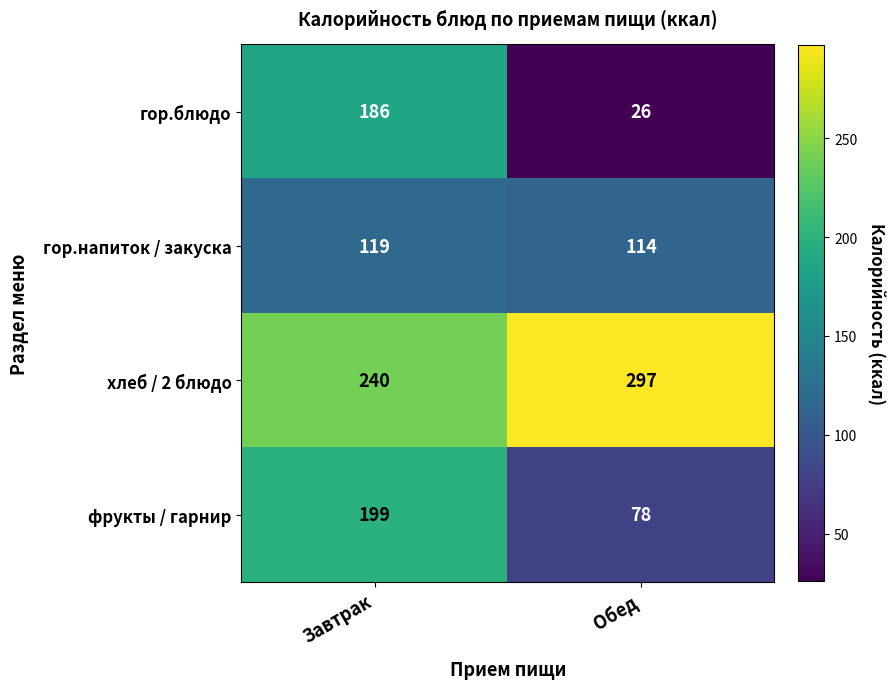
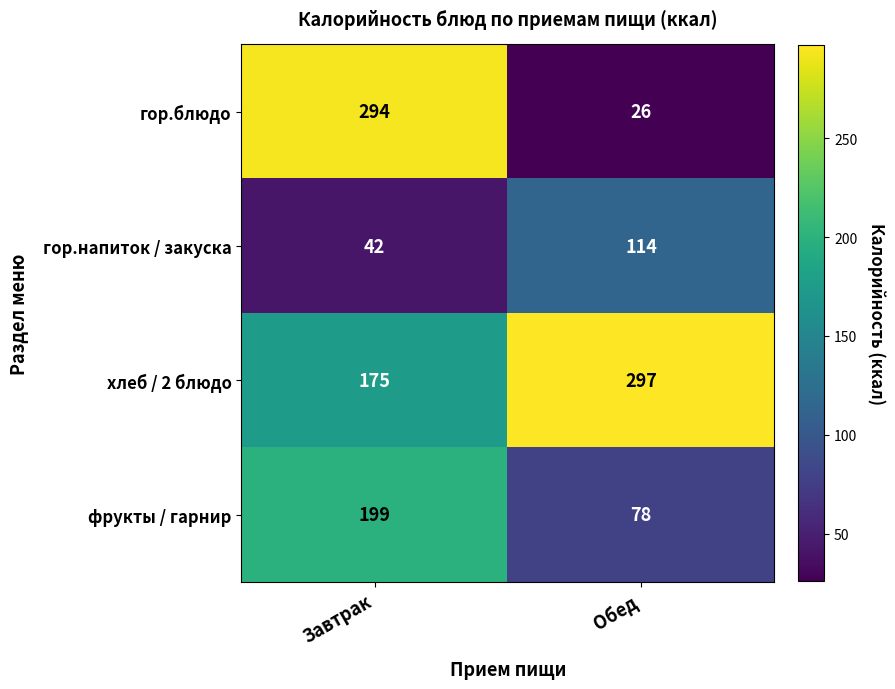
гор.блюдо, Завтрак: 186 -> 294
гор.напиток / закуска, Завтрак: 119 -> 42
хлеб / 2 блюдо, Завтрак: 240 -> 175
